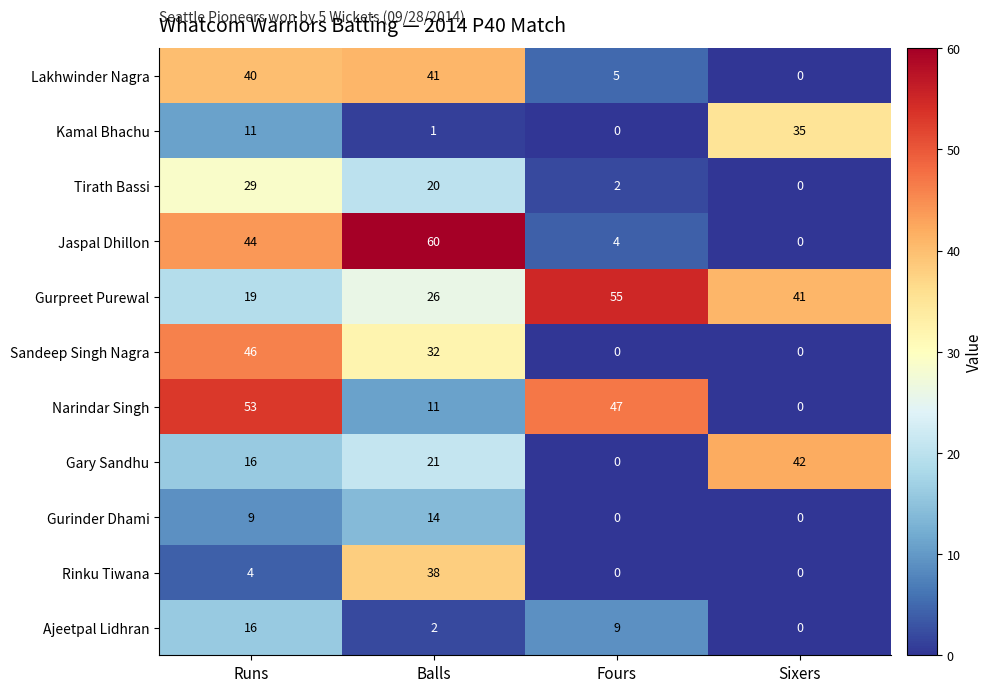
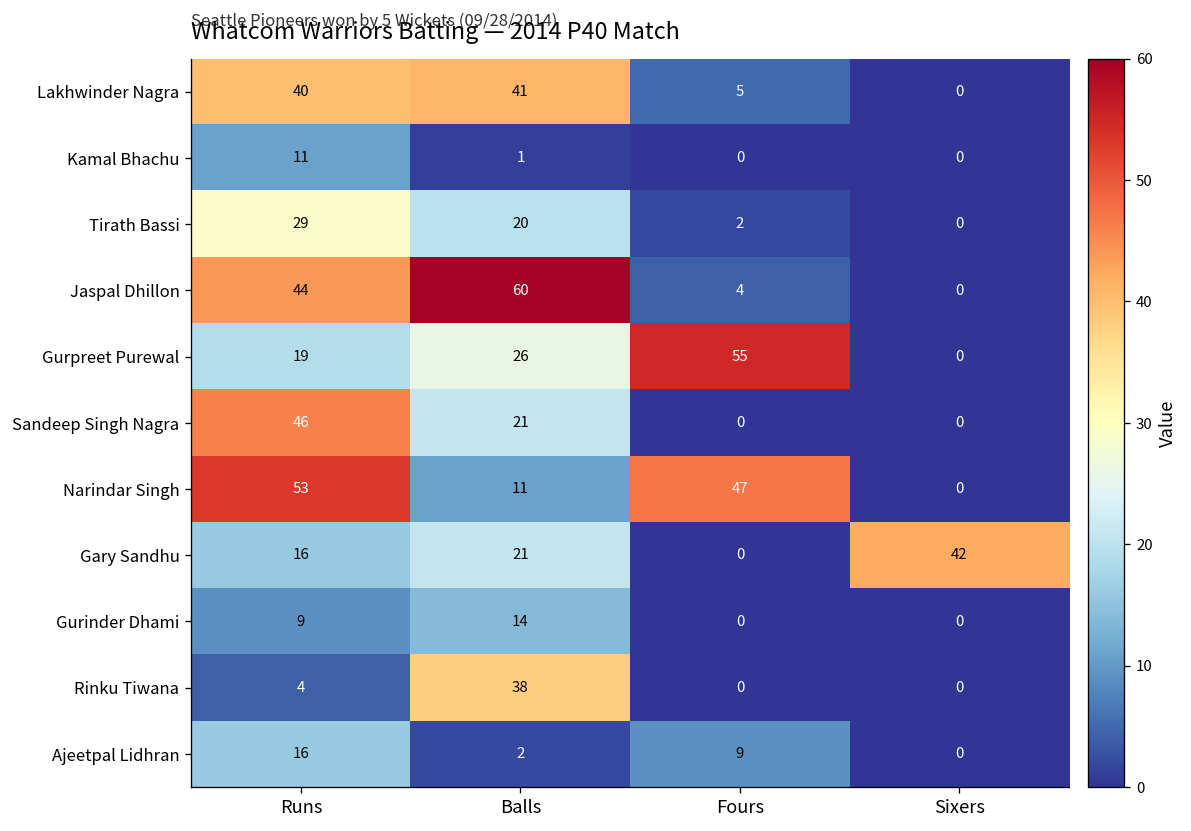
Kamal Bhachu, Sixers: 35 -> 0
Gurpreet Purewal, Sixers: 41 -> 0
Sandeep Singh Nagra, Balls: 32 -> 21
